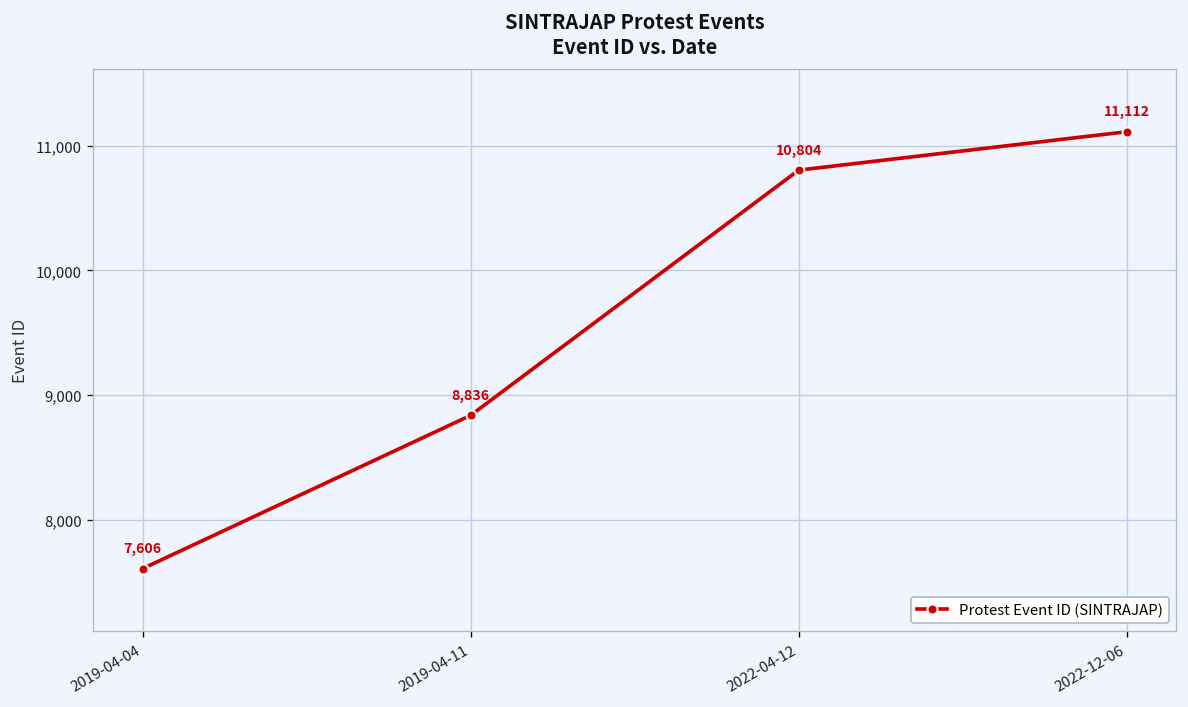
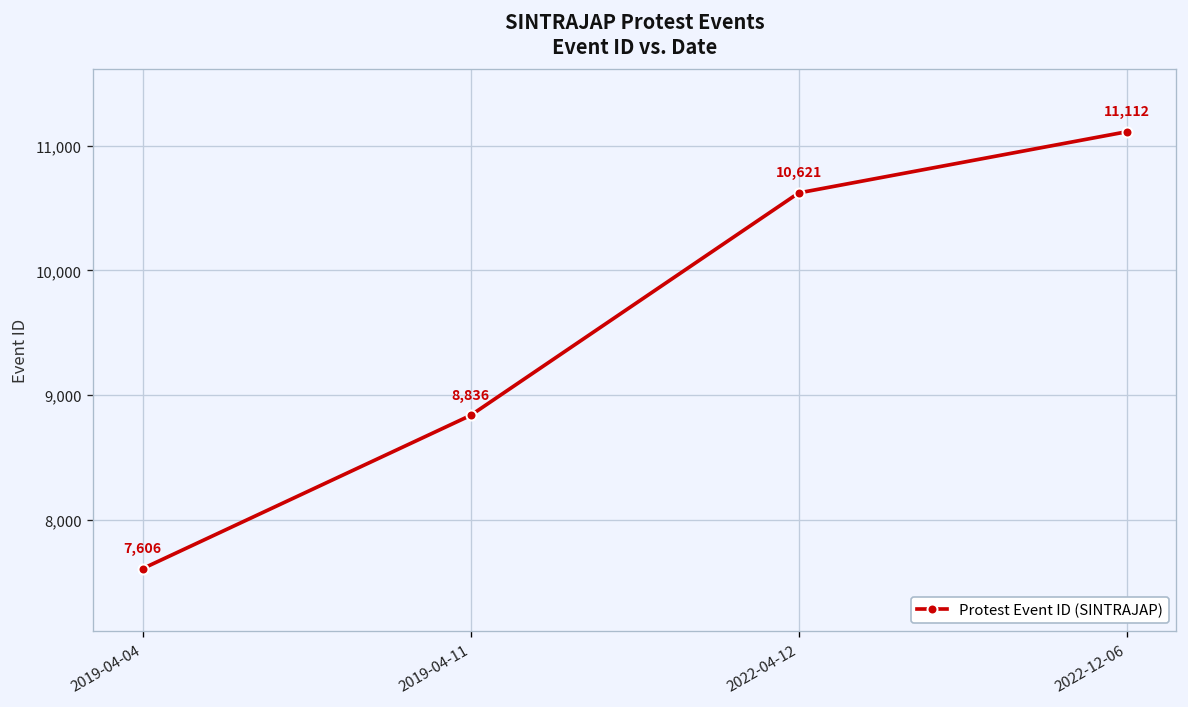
2022-04-12: 10,804 -> 10,621
